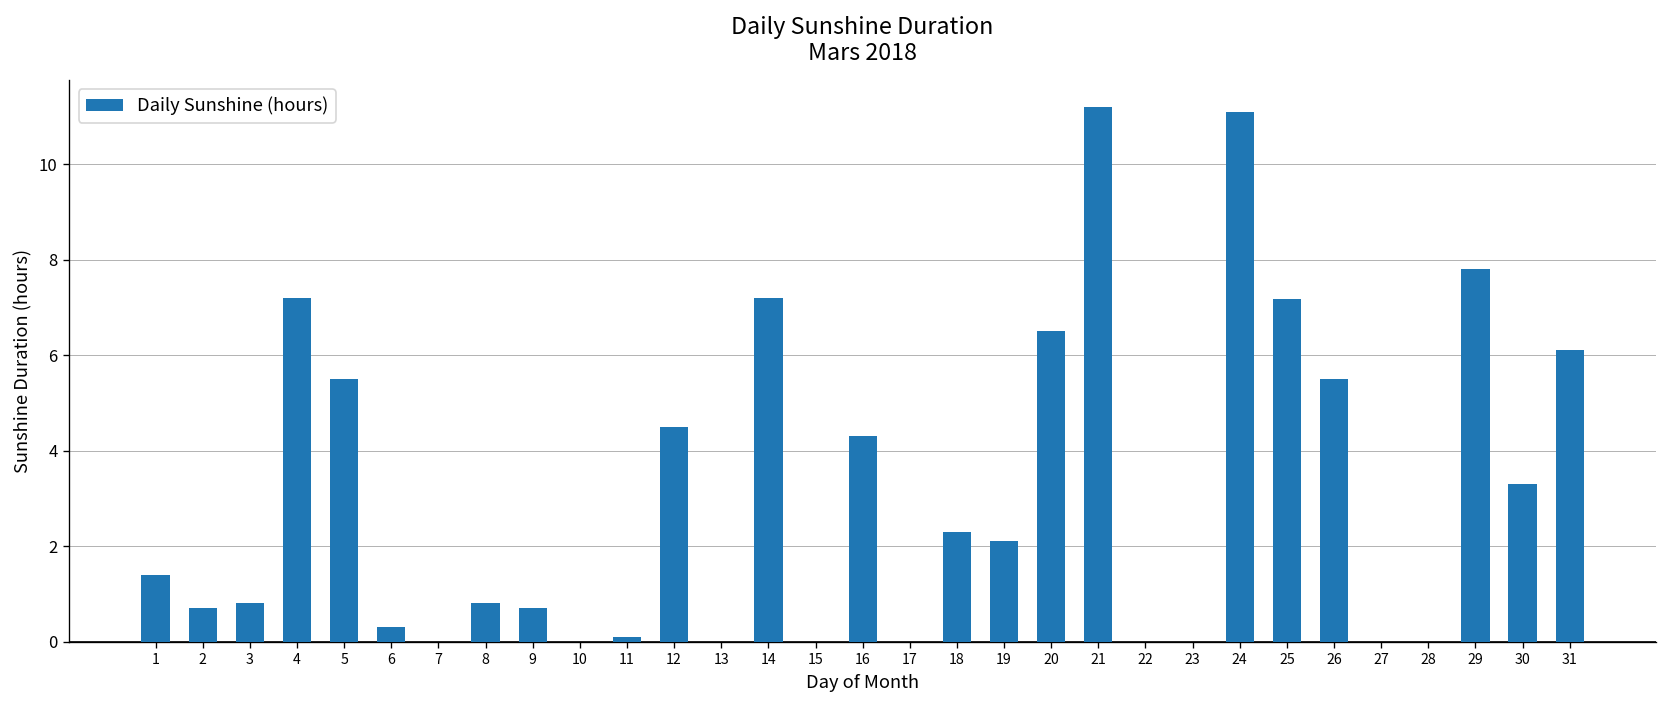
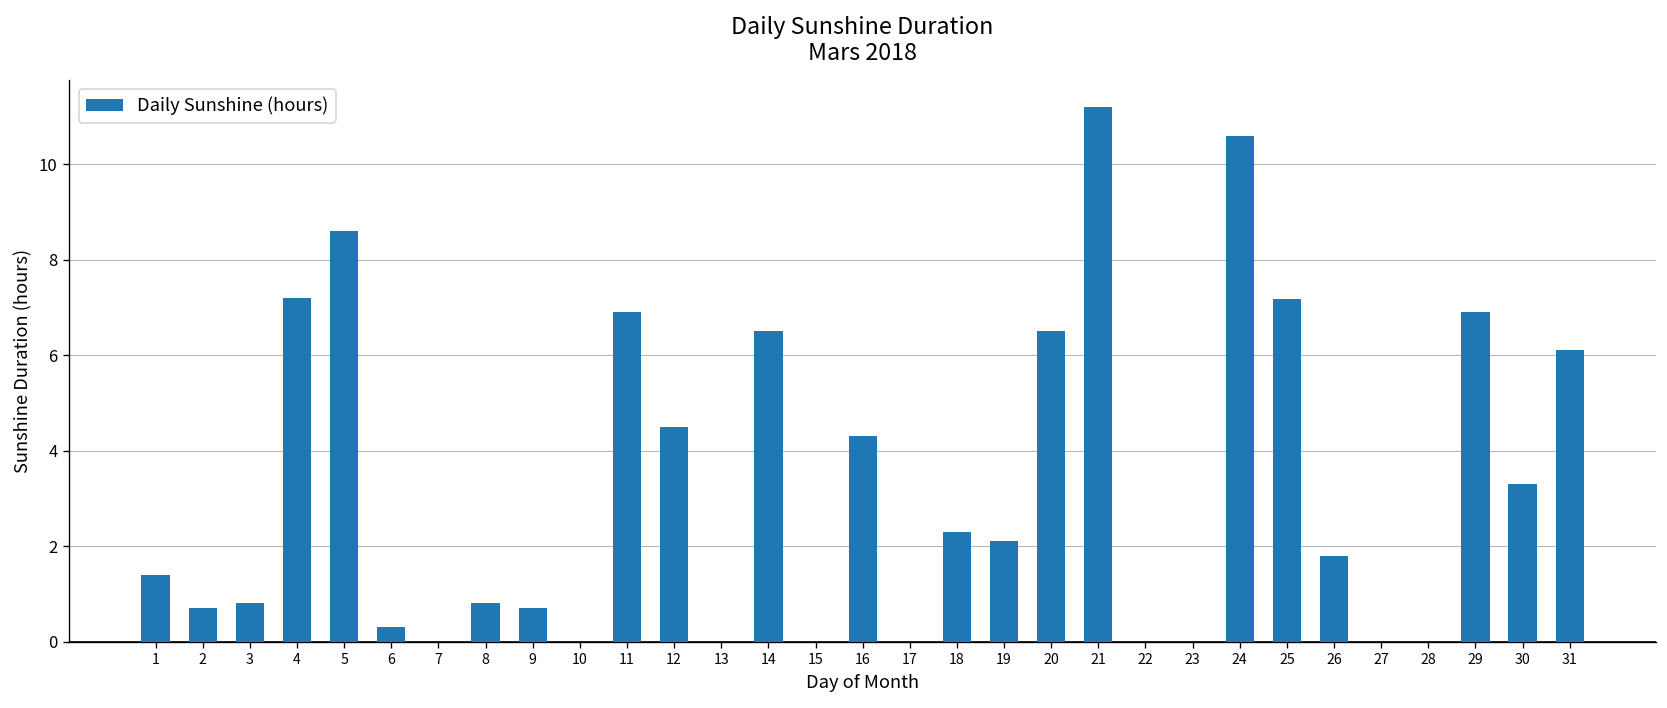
5: 5.5 -> 8.6
11: 0.1 -> 6.9
14: 7.2 -> 6.5
24: 11.1 -> 10.6
26: 5.5 -> 1.8
29: 7.8 -> 6.9
